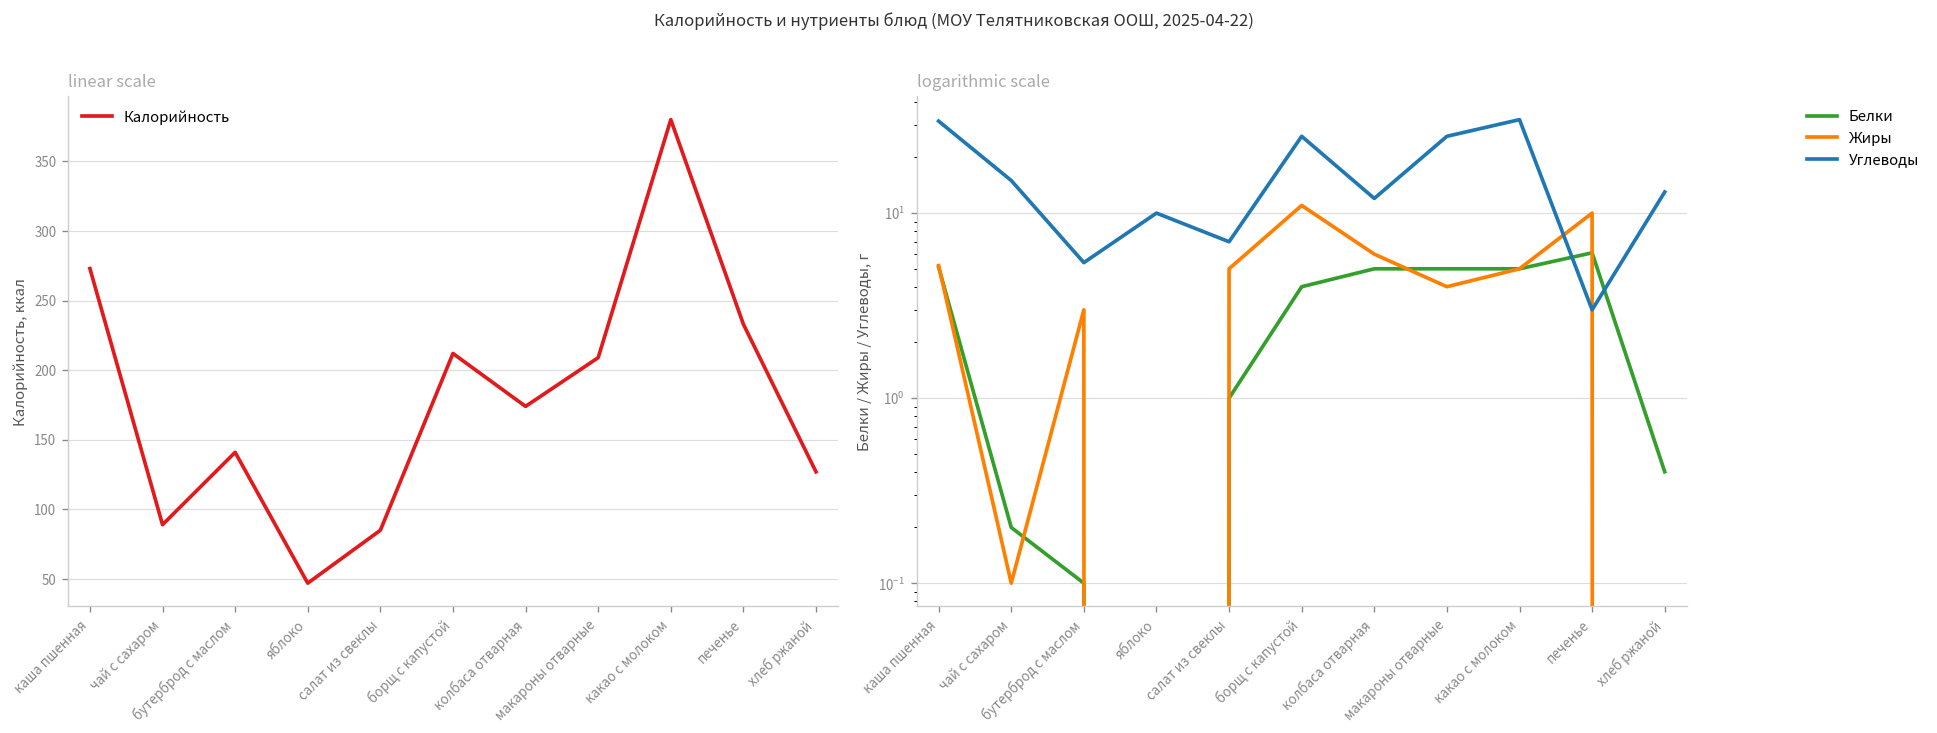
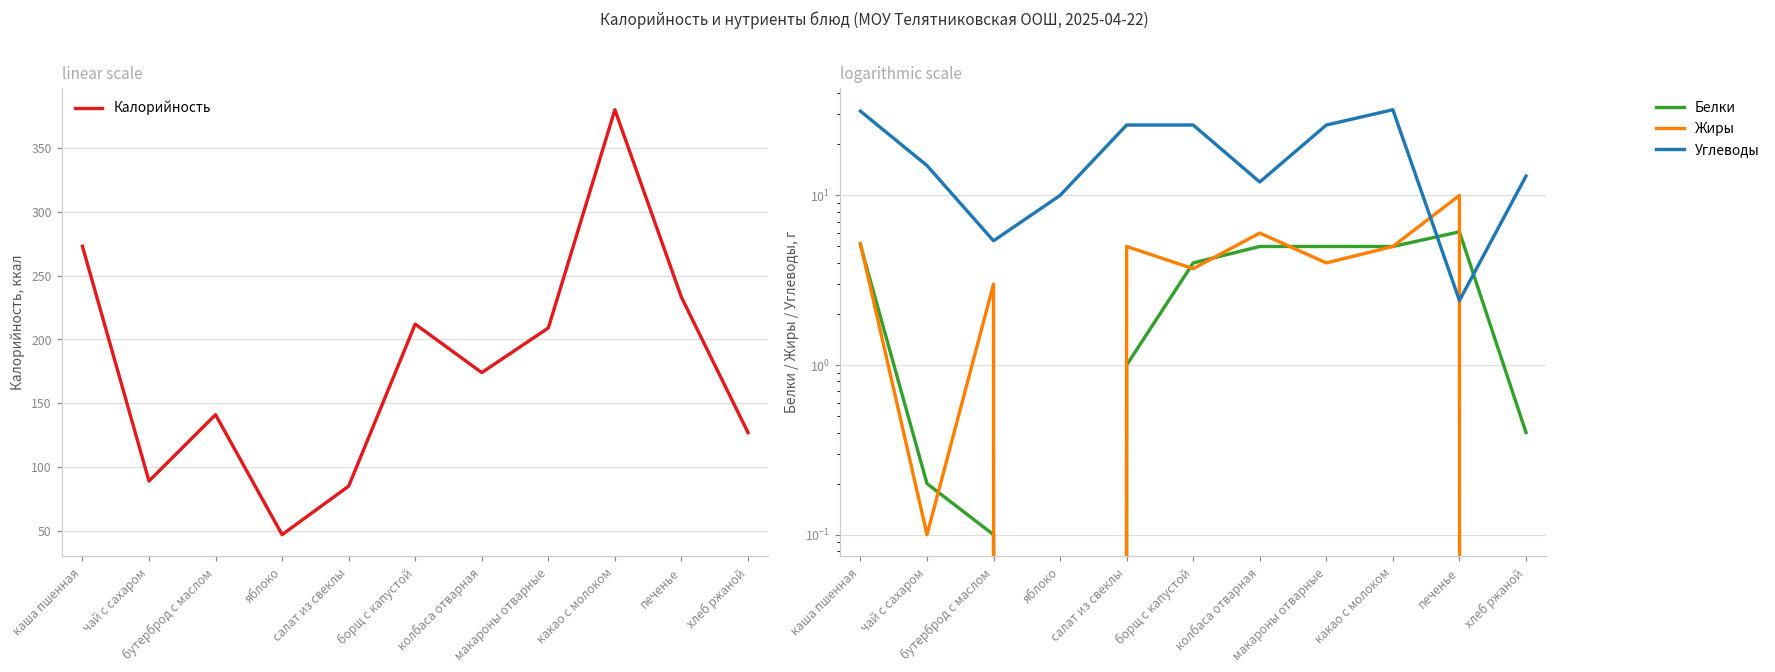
logarithmic scale, Углеводы, салат из свеклы: 7 -> 26
logarithmic scale, Жиры, борщ с капустой: 11 -> 3.7
logarithmic scale, Углеводы, печенье: 3.0 -> 2.4
